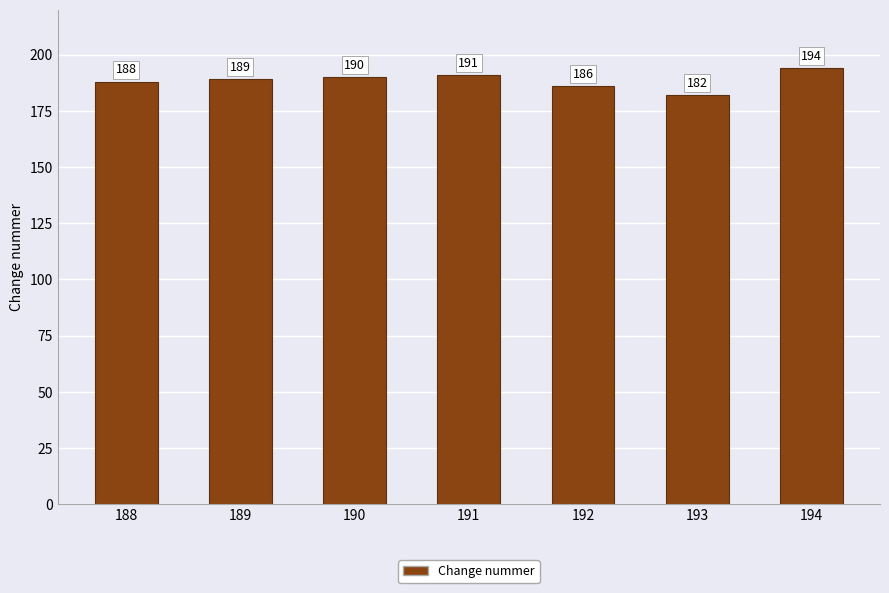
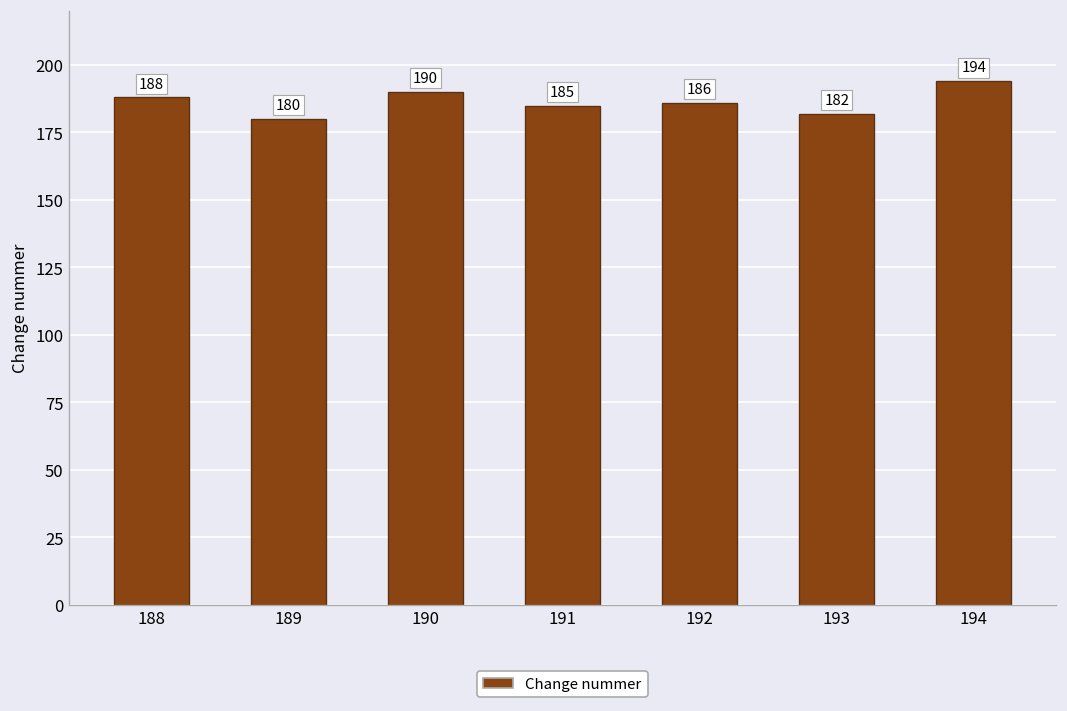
189: 189 -> 180
191: 191 -> 185
